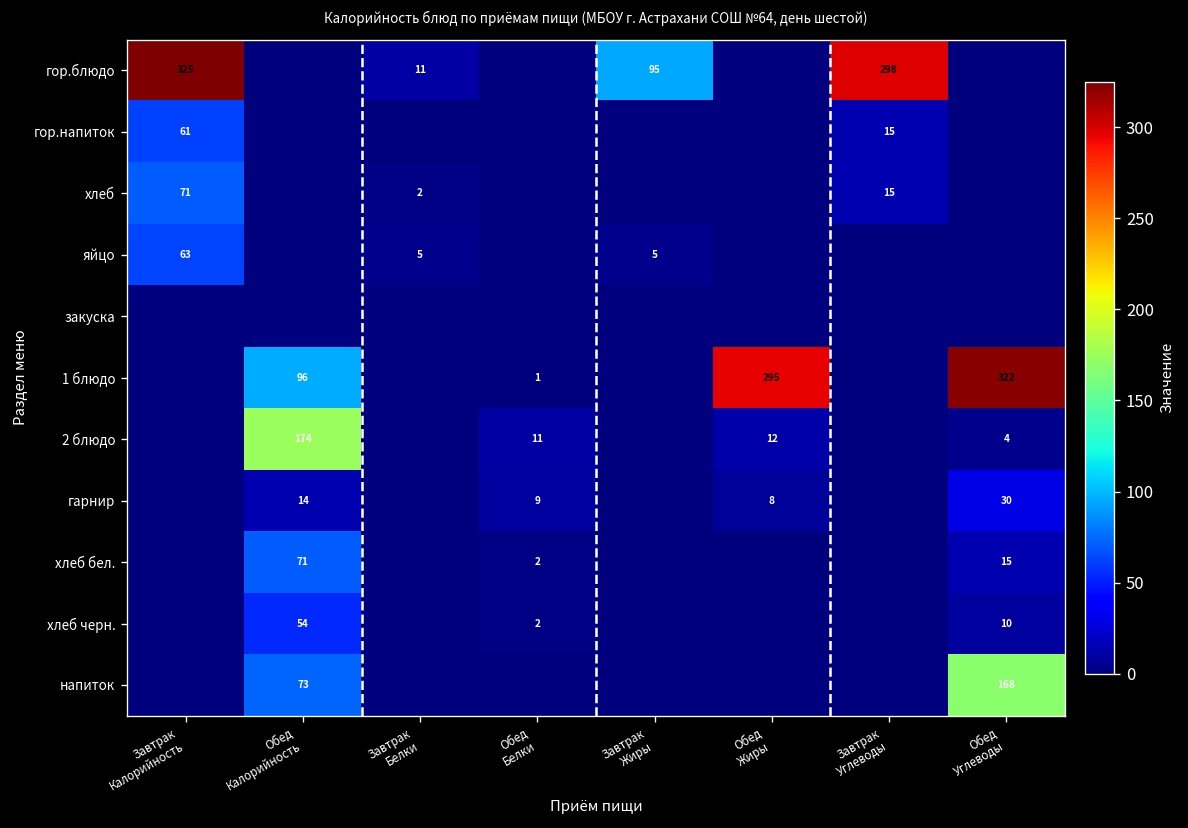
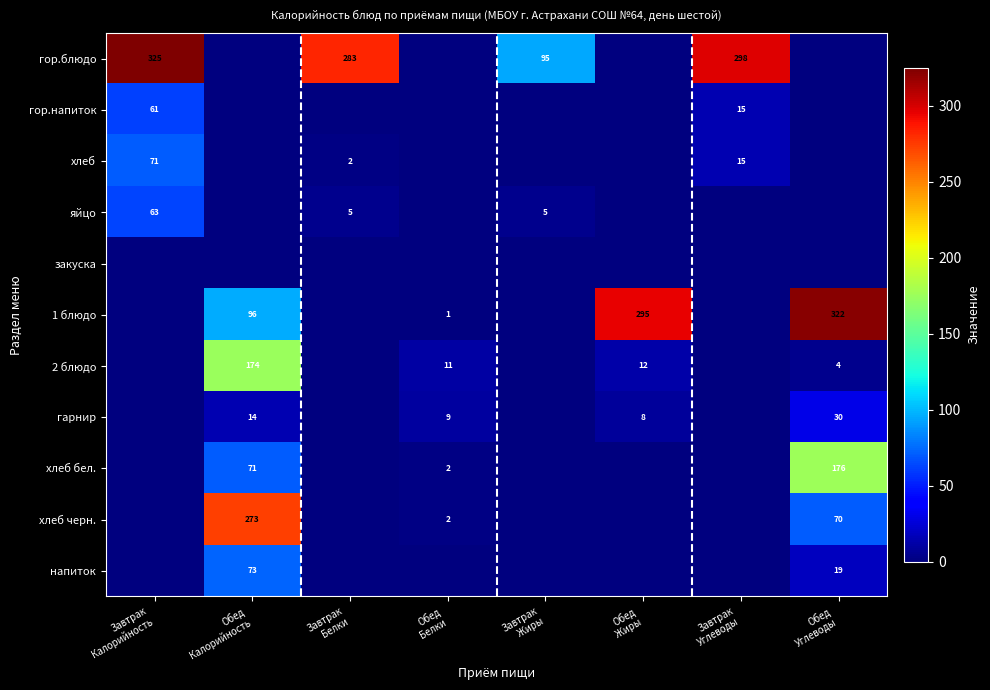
гор.блюдо, Завтрак Белки: 11 -> 283
хлеб бел., Обед Углеводы: 15 -> 176
хлеб черн., Обед Калорийность: 54 -> 273
хлеб черн., Обед Углеводы: 10 -> 70
напиток, Обед Углеводы: 168 -> 19
